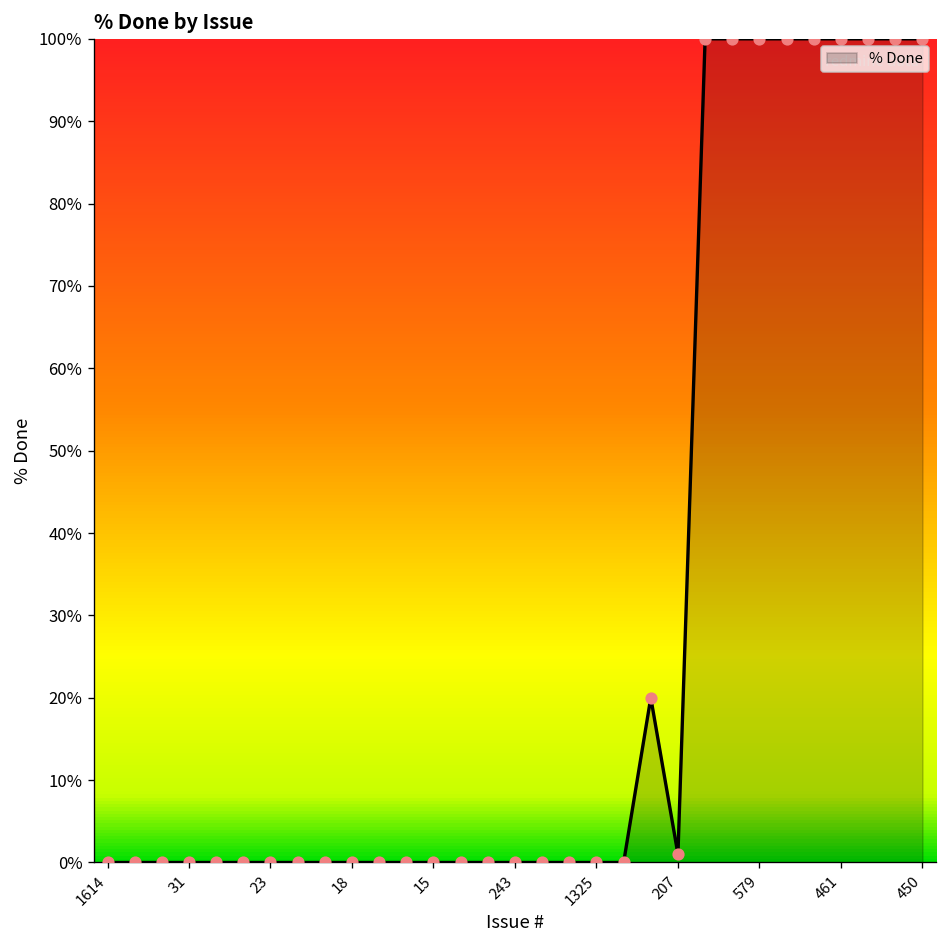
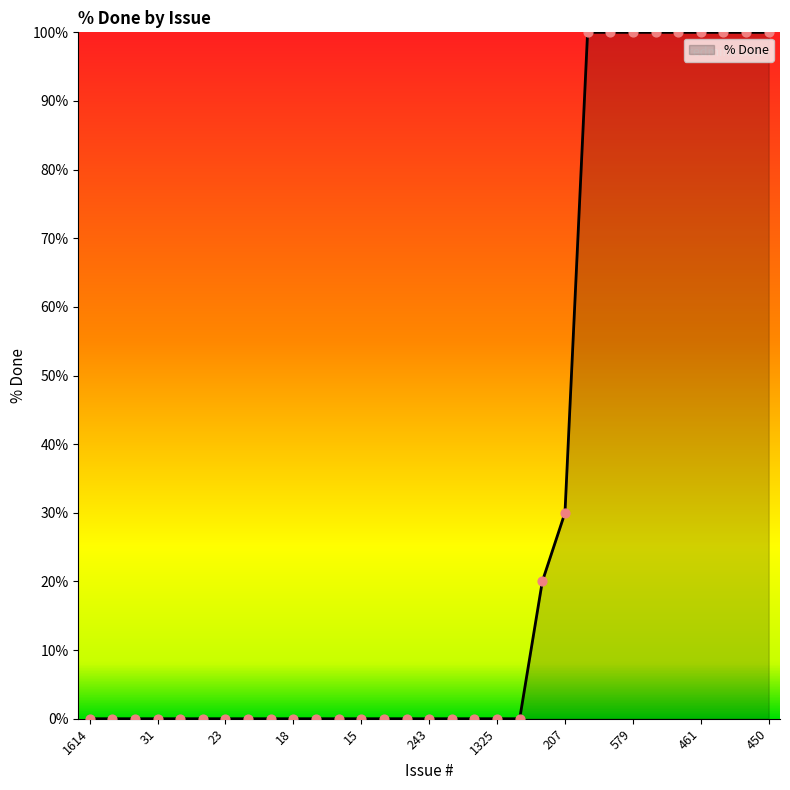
207: 1% -> 30%
